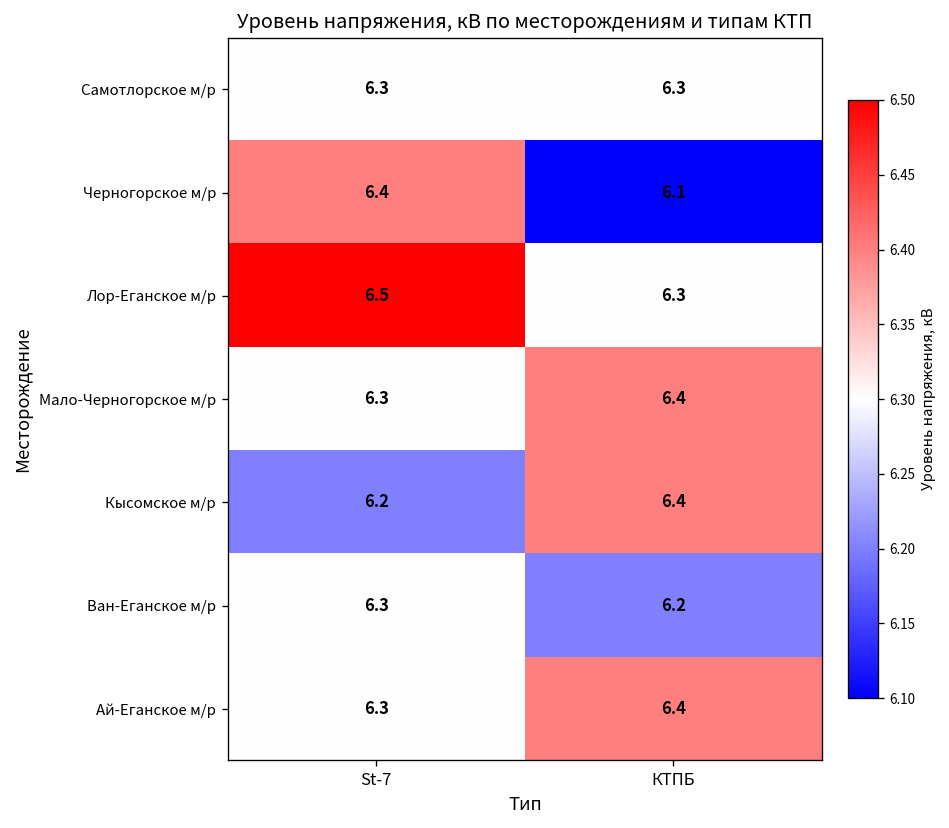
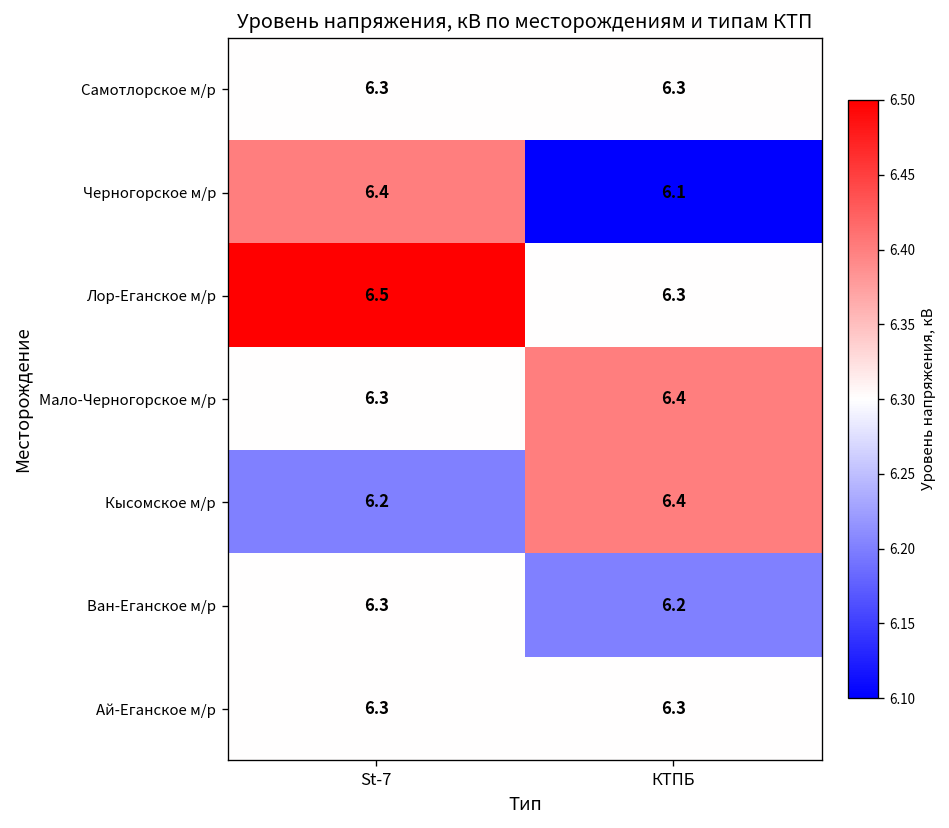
Ай-Еганское м/р, КТПБ: 6.4 -> 6.3
